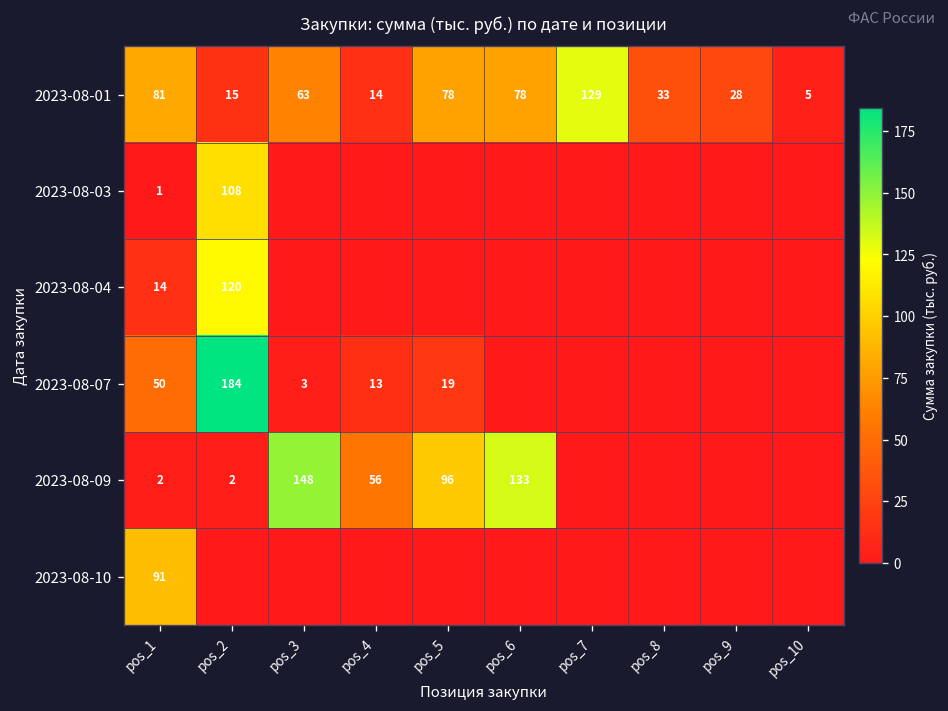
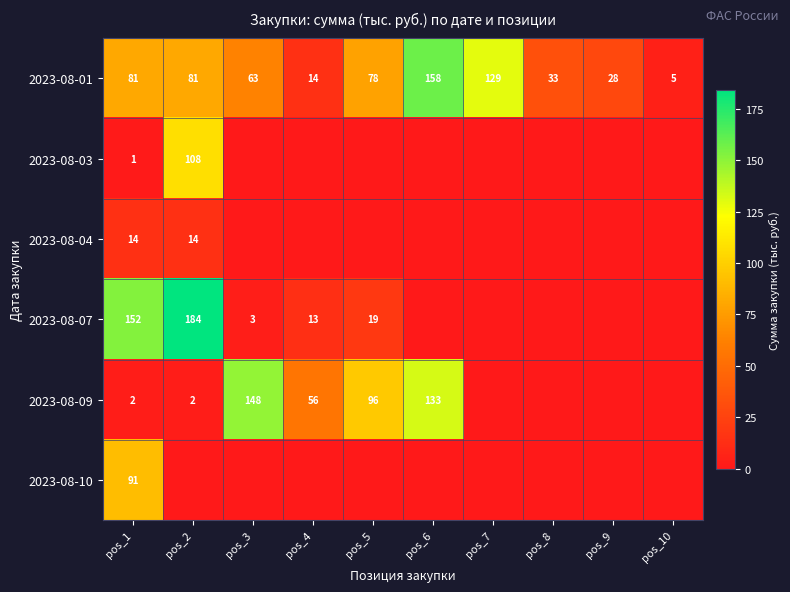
2023-08-01, pos_2: 15 -> 81
2023-08-01, pos_6: 78 -> 158
2023-08-04, pos_2: 120 -> 14
2023-08-07, pos_1: 50 -> 152
